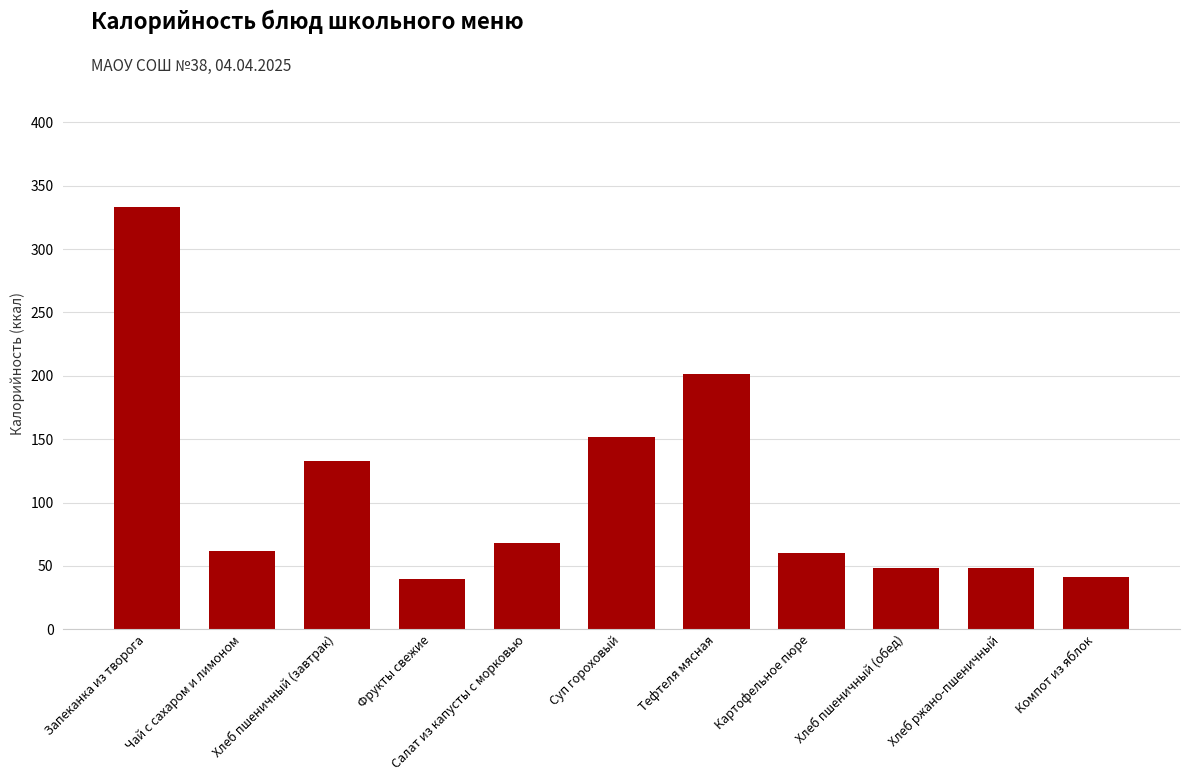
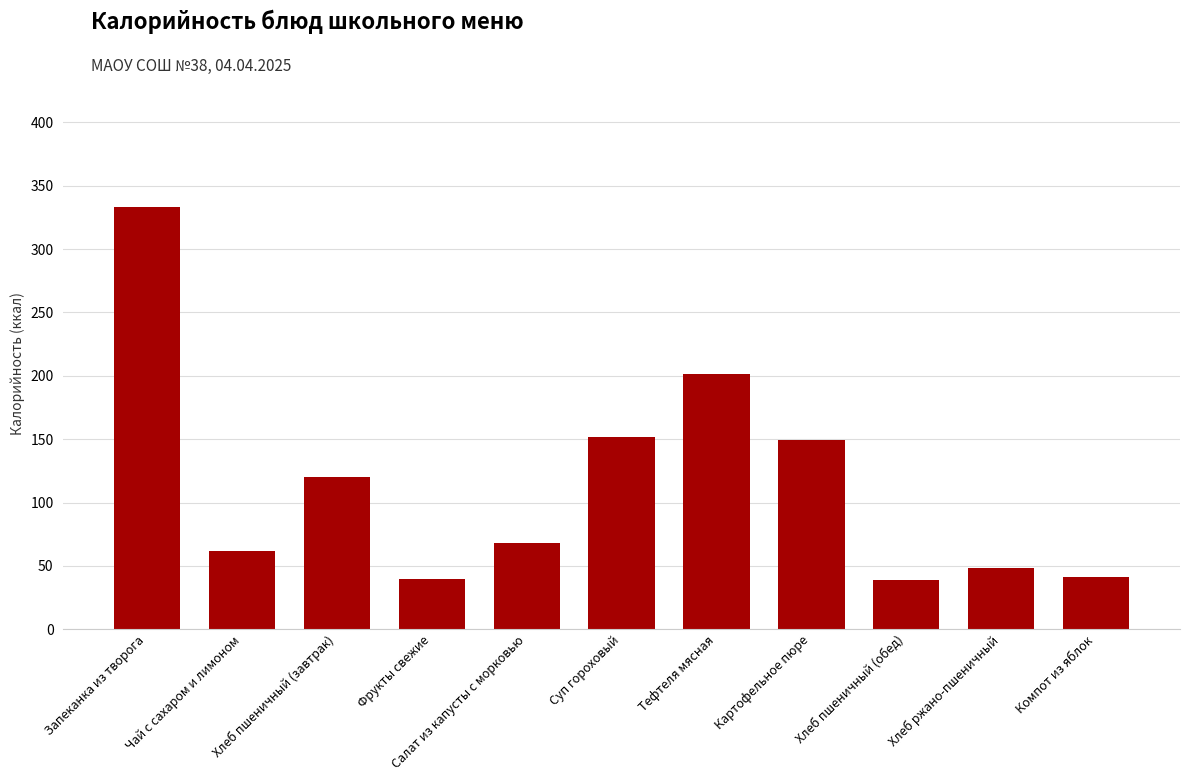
Хлеб пшеничный (завтрак): 133 -> 121
Картофельное пюре: 60 -> 150
Хлеб пшеничный (обед): 48 -> 39
